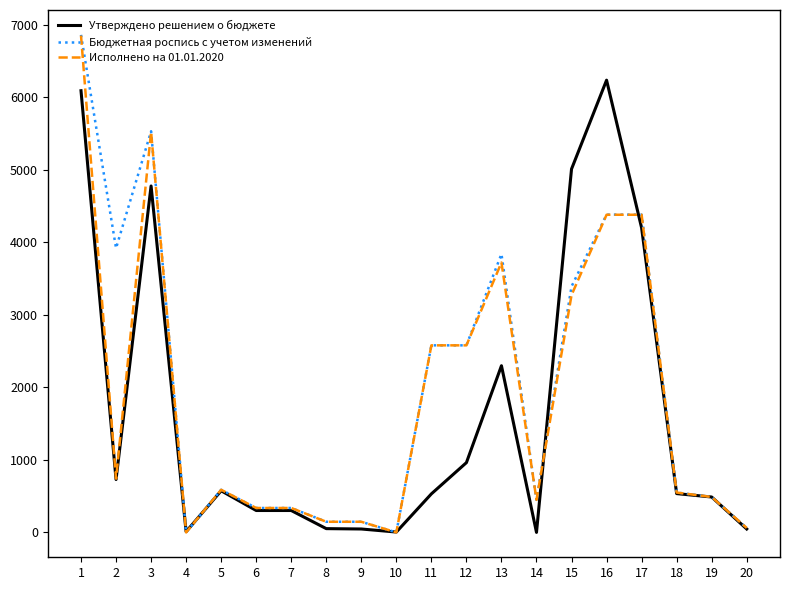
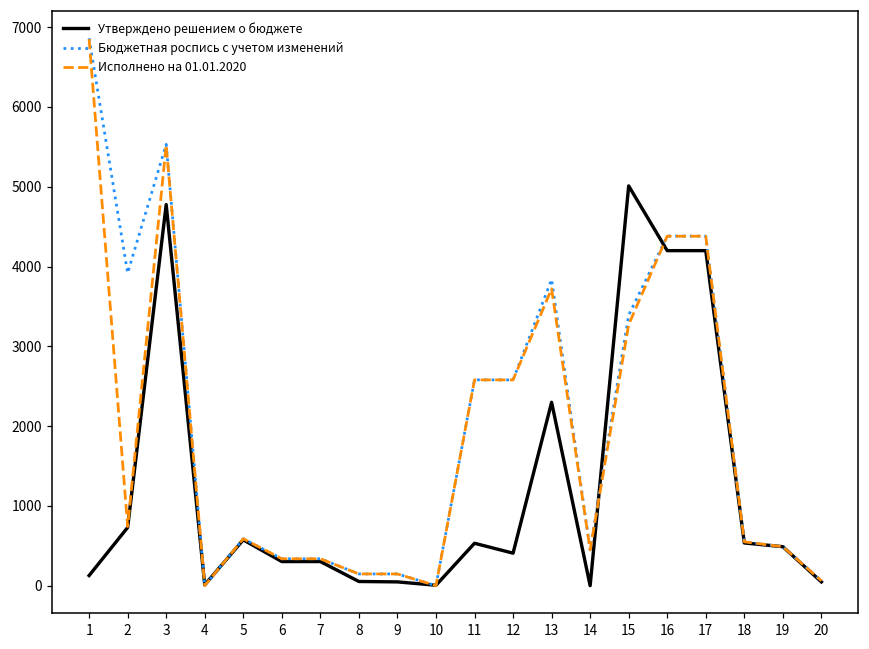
Утверждено решением о бюджете, 1: 6100 -> 100
Утверждено решением о бюджете, 12: 1000 -> 400
Утверждено решением о бюджете, 16: 6200 -> 4200
